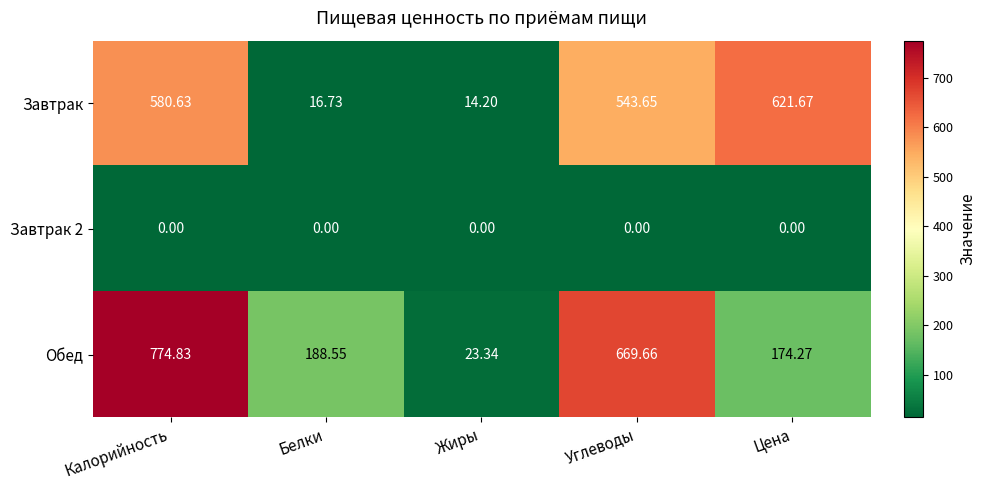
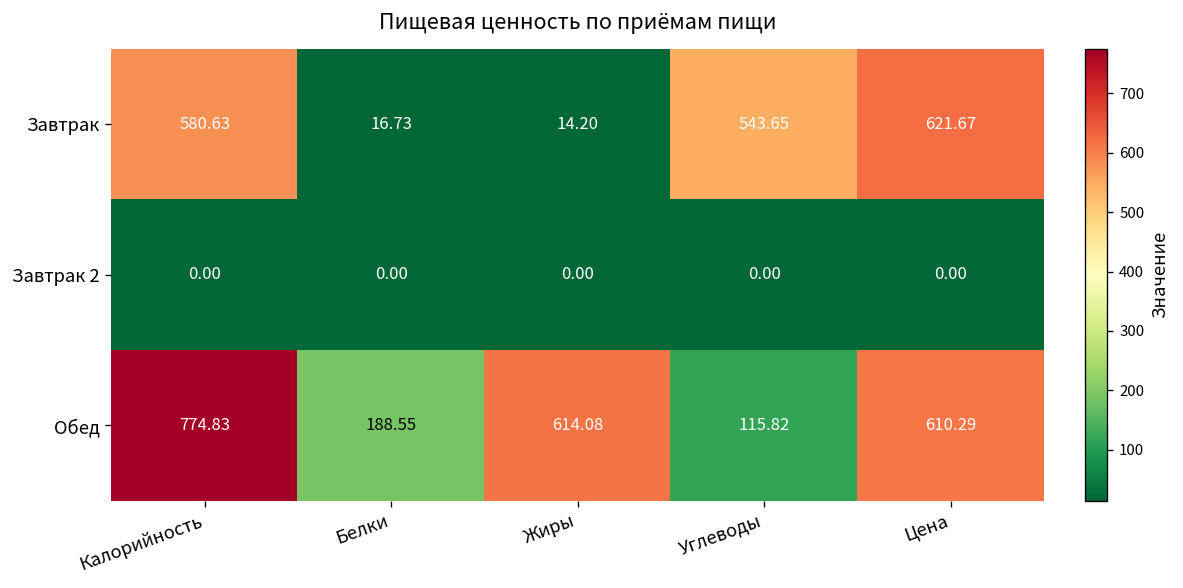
Обед, Жиры: 23.34 -> 614.08
Обед, Углеводы: 669.66 -> 115.82
Обед, Цена: 174.27 -> 610.29
